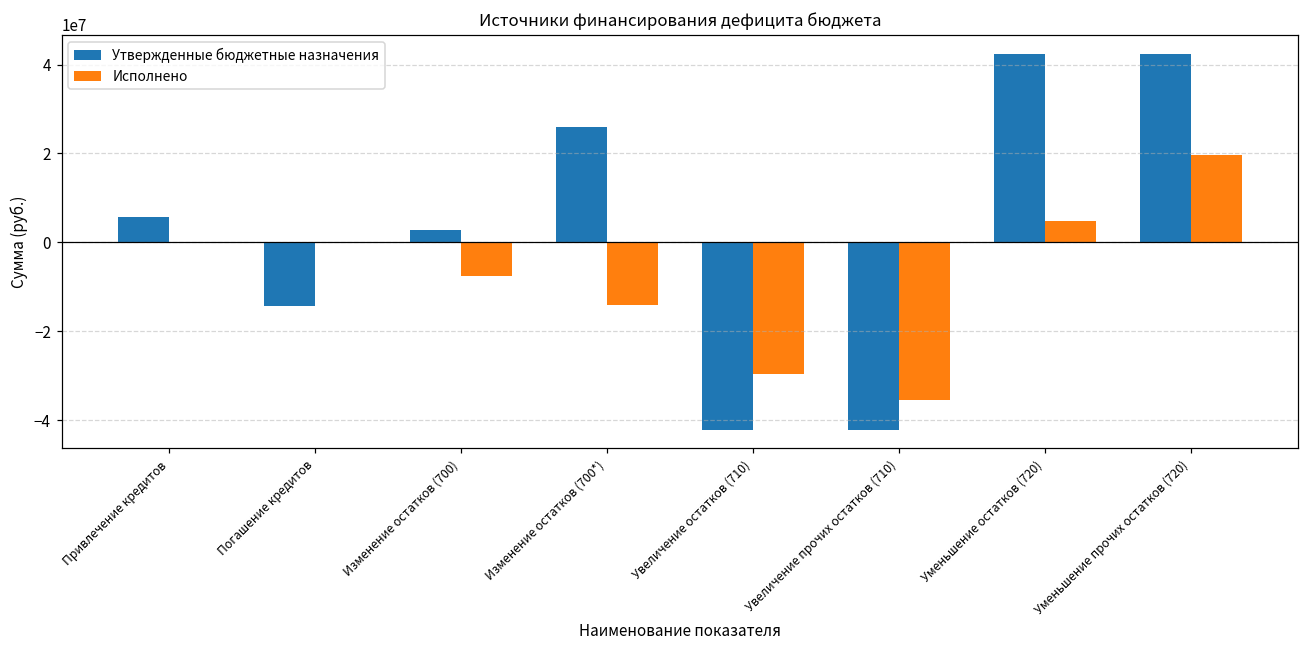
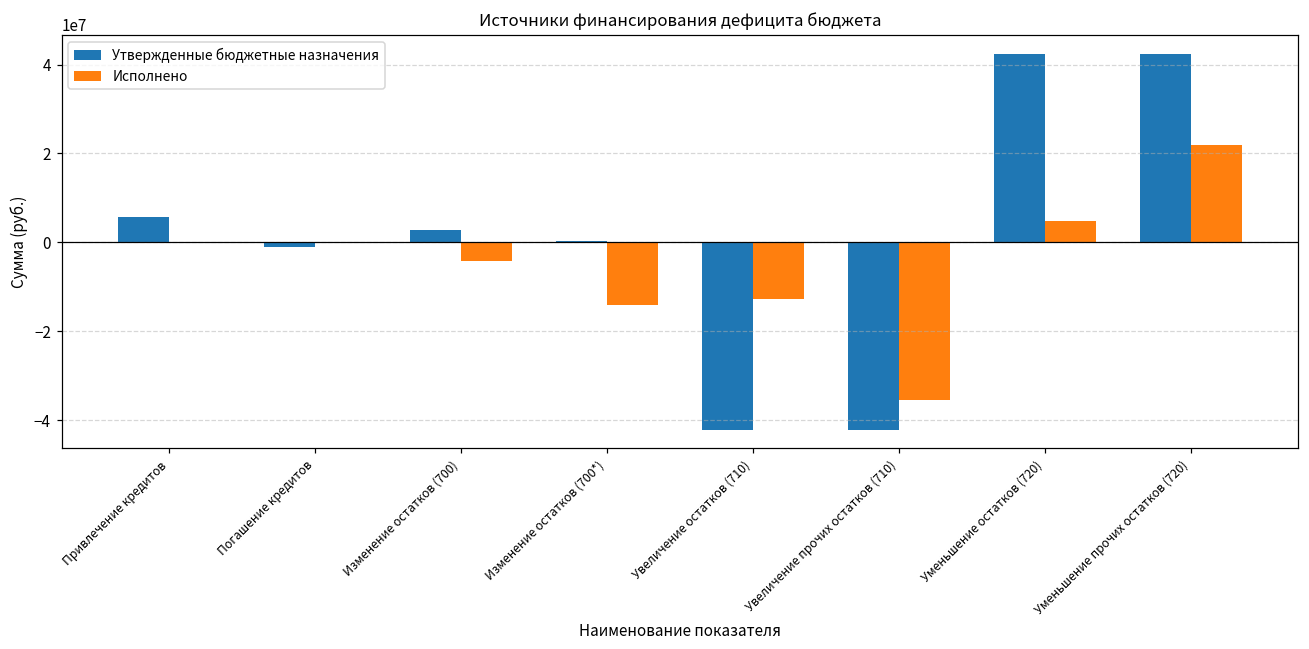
Утвержденные бюджетные назначения, Погашение кредитов: -14000000 -> -1000000
Исполнено, Изменение остатков (700): -8000000 -> -4000000
Утвержденные бюджетные назначения, Изменение остатков (700*): 26000000 -> 0
Исполнено, Увеличение остатков (710): -30000000 -> -13000000
Исполнено, Уменьшение прочих остатков (720): 20000000 -> 22000000
